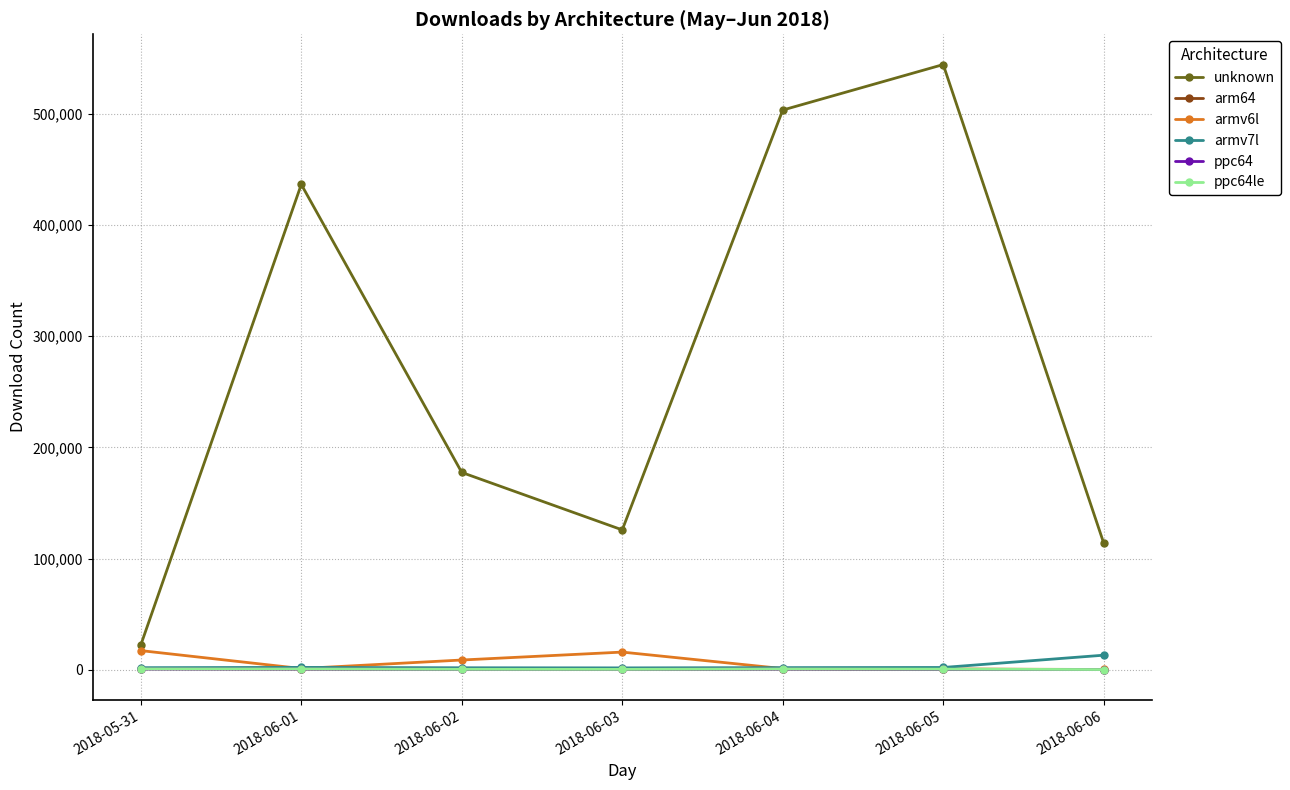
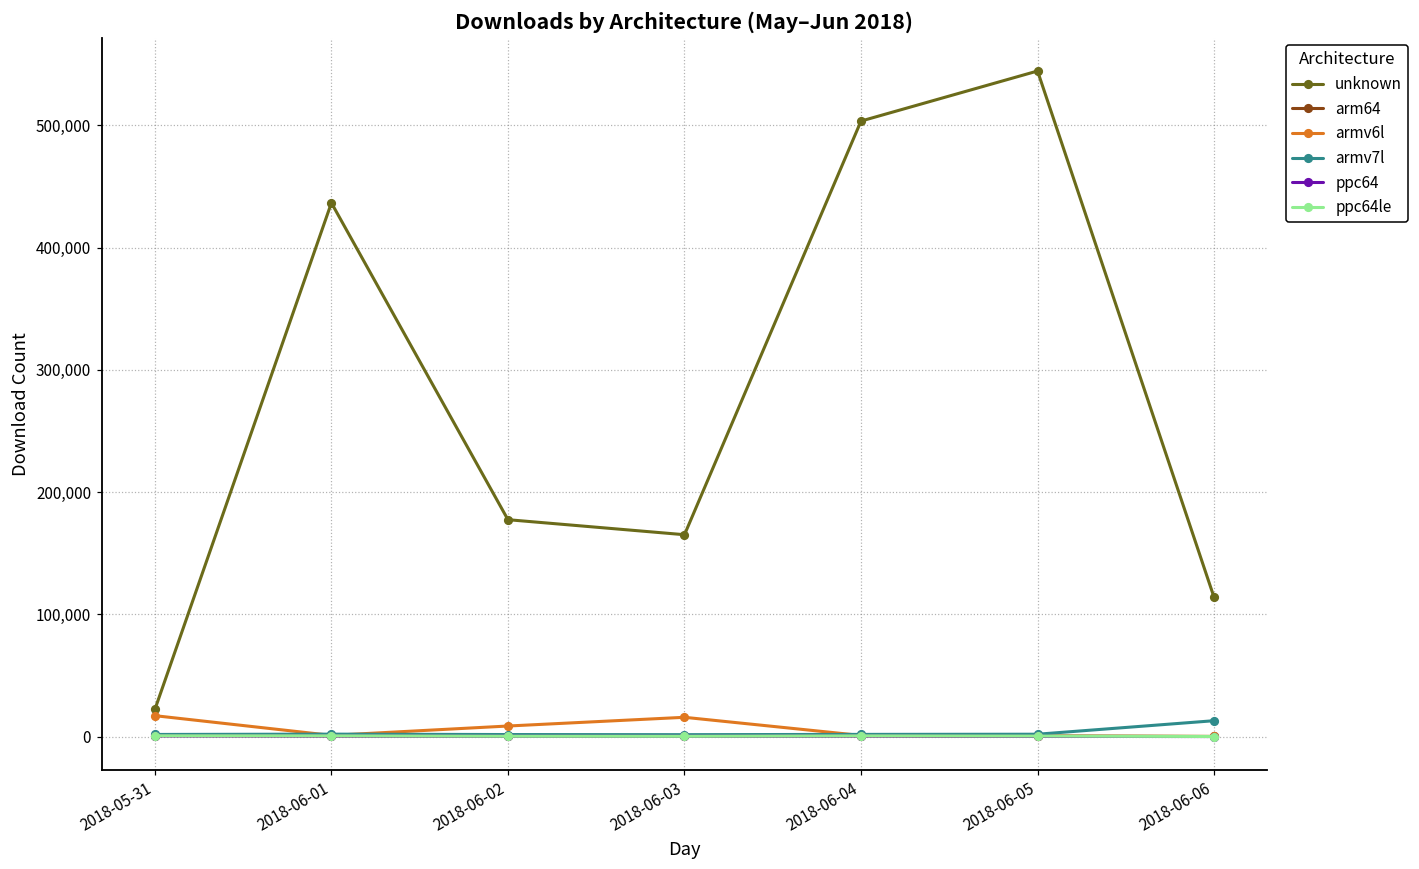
unknown, 2018-06-03: 126,000 -> 165,000
